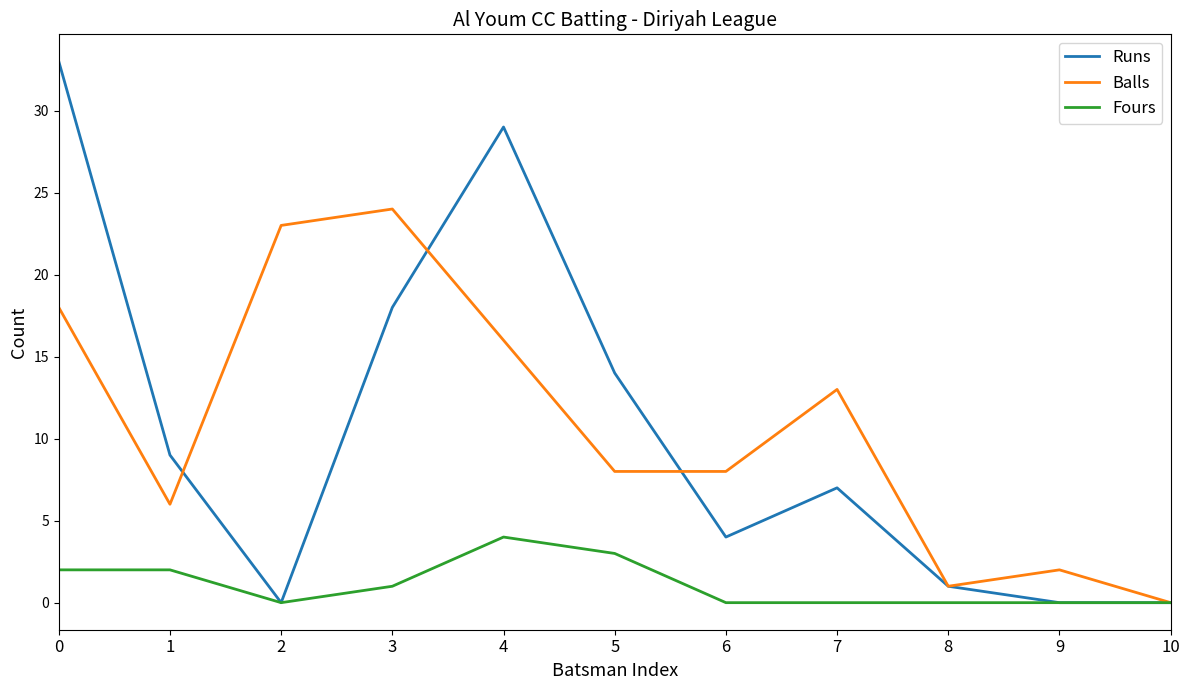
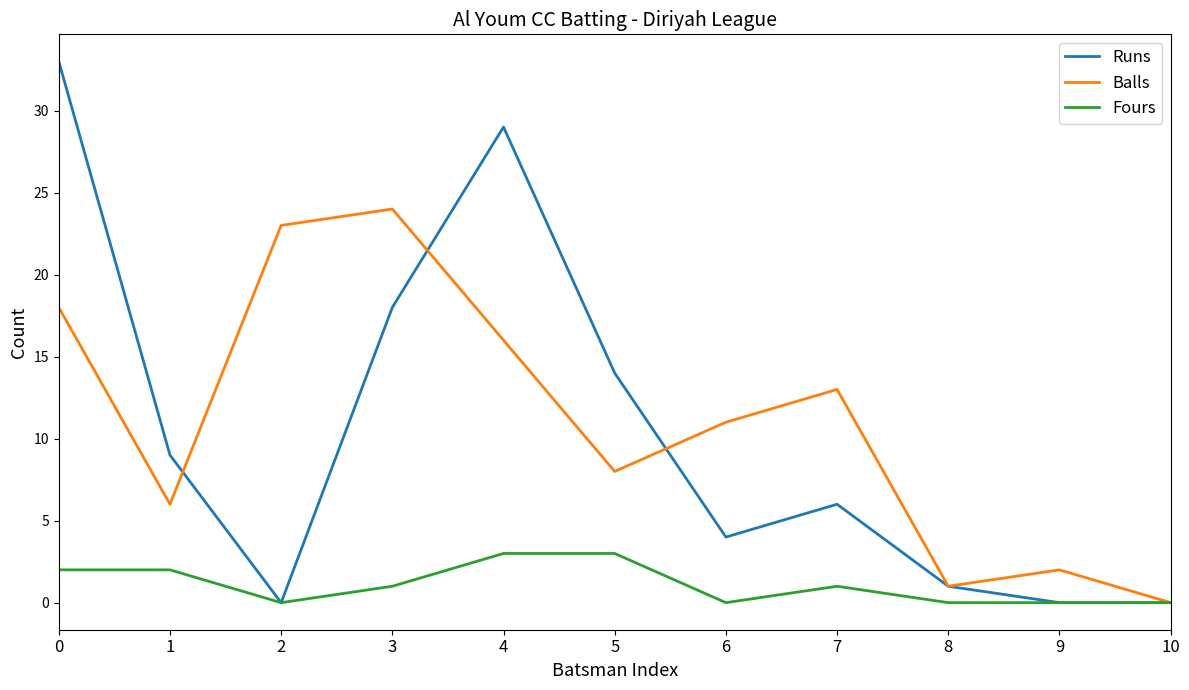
Fours, 4: 4 -> 3
Balls, 6: 8 -> 11
Runs, 7: 7 -> 6
Fours, 7: 0 -> 1
